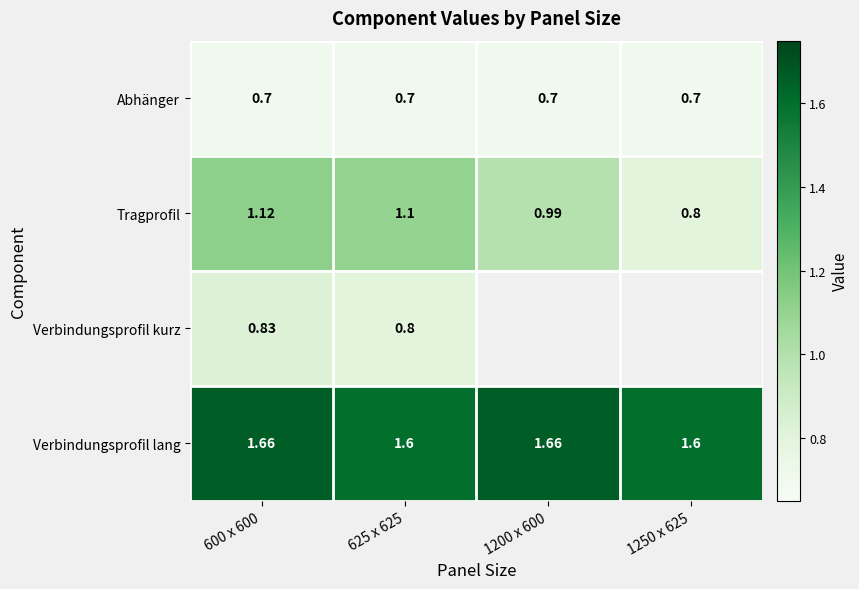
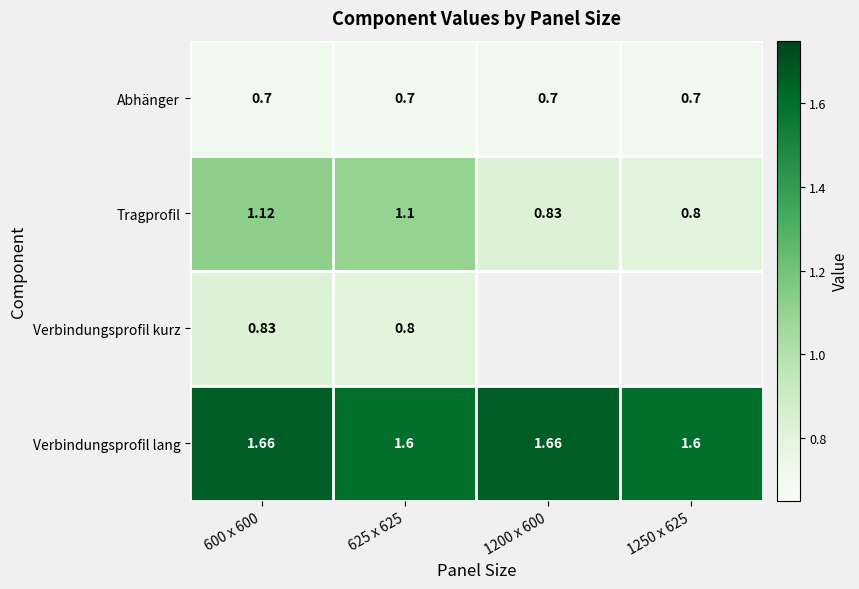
Tragprofil, 1200 x 600: 0.99 -> 0.83
